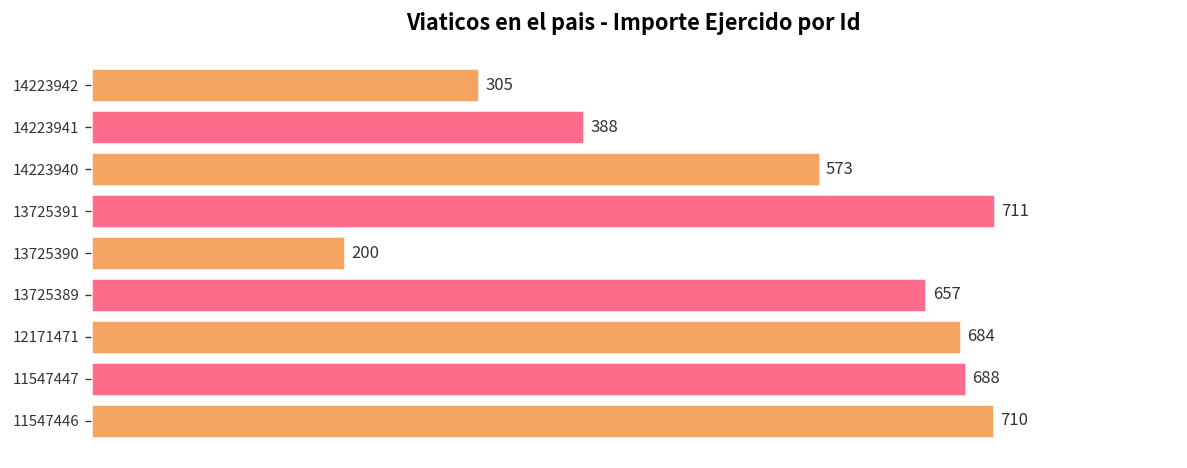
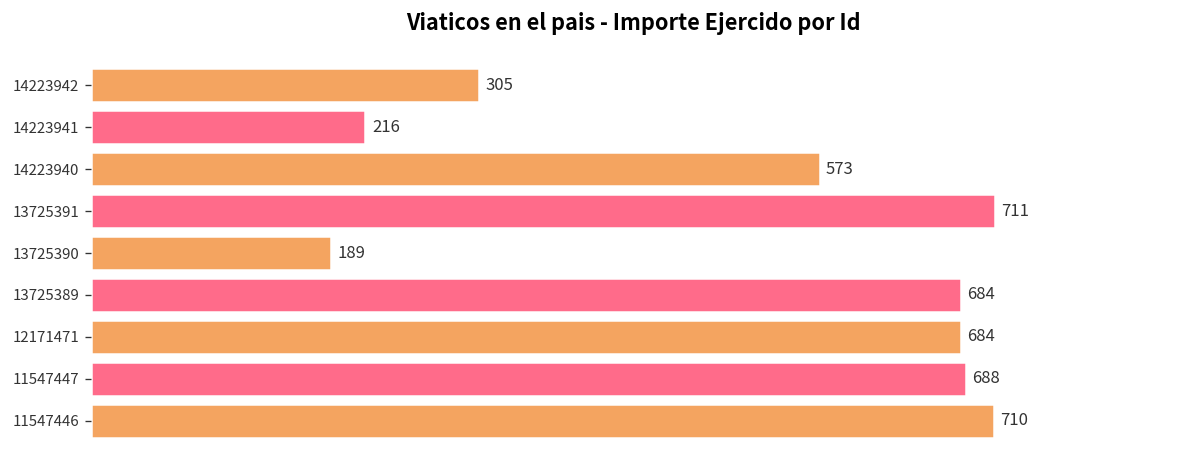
14223941: 388 -> 216
13725390: 200 -> 189
13725389: 657 -> 684
